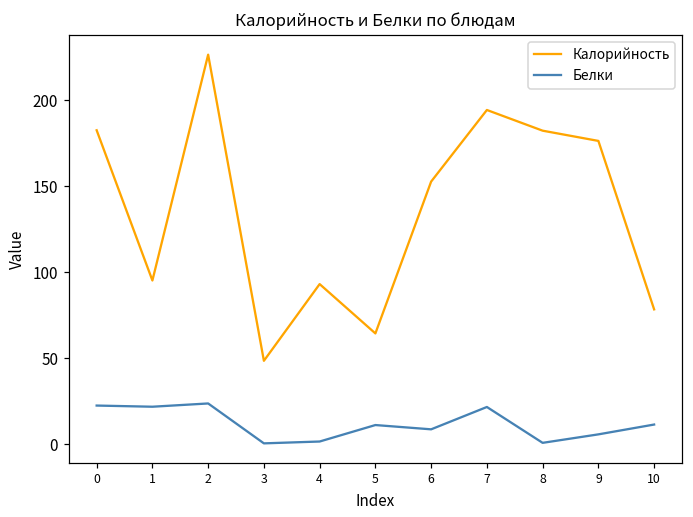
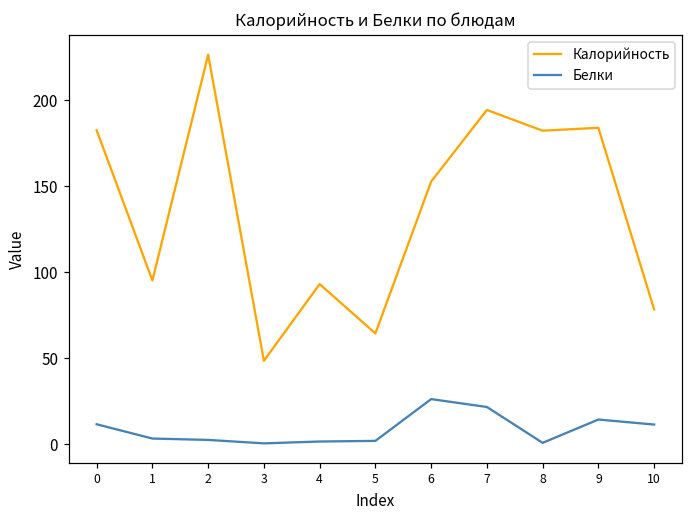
Белки, 0: 22 -> 12
Белки, 1: 22 -> 3
Белки, 2: 24 -> 2
Белки, 5: 11 -> 2
Белки, 6: 9 -> 26
Калорийность, 9: 176 -> 184
Белки, 9: 6 -> 14
